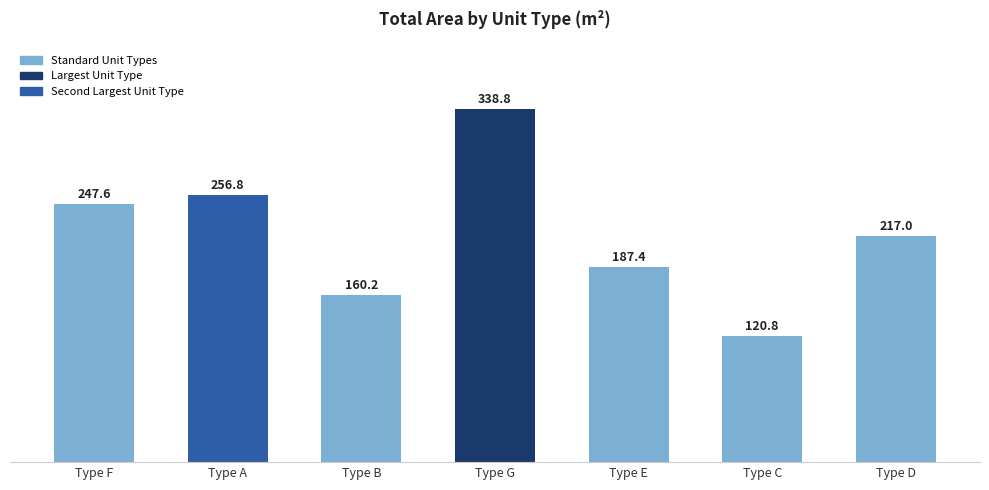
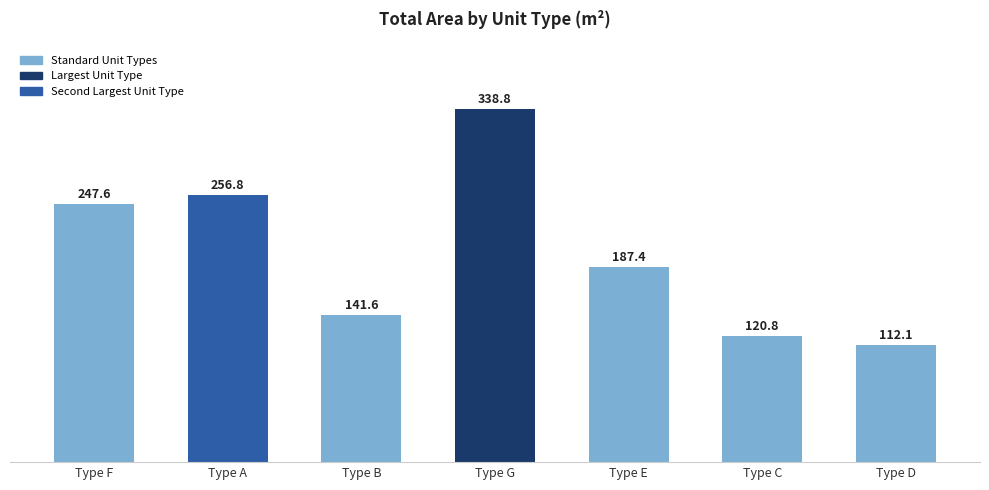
Type B: 160.2 -> 141.6
Type D: 217.0 -> 112.1
